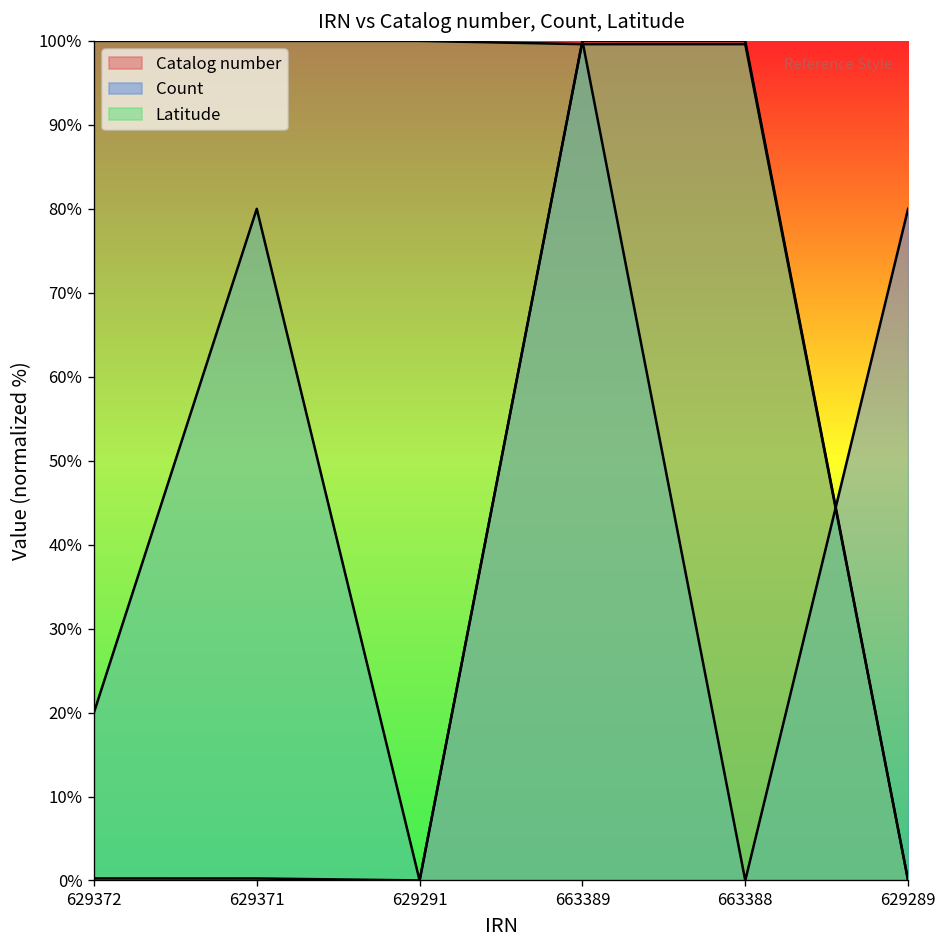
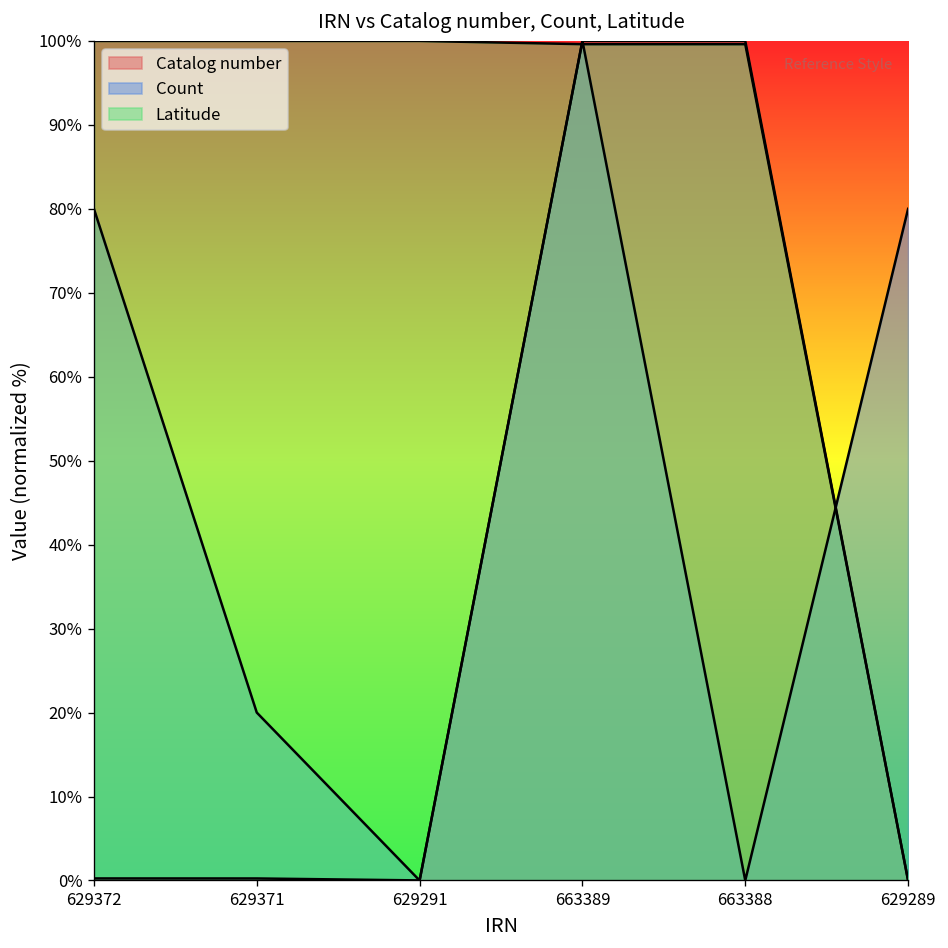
Count, 629372: 20% -> 80%
Count, 629371: 80% -> 20%
